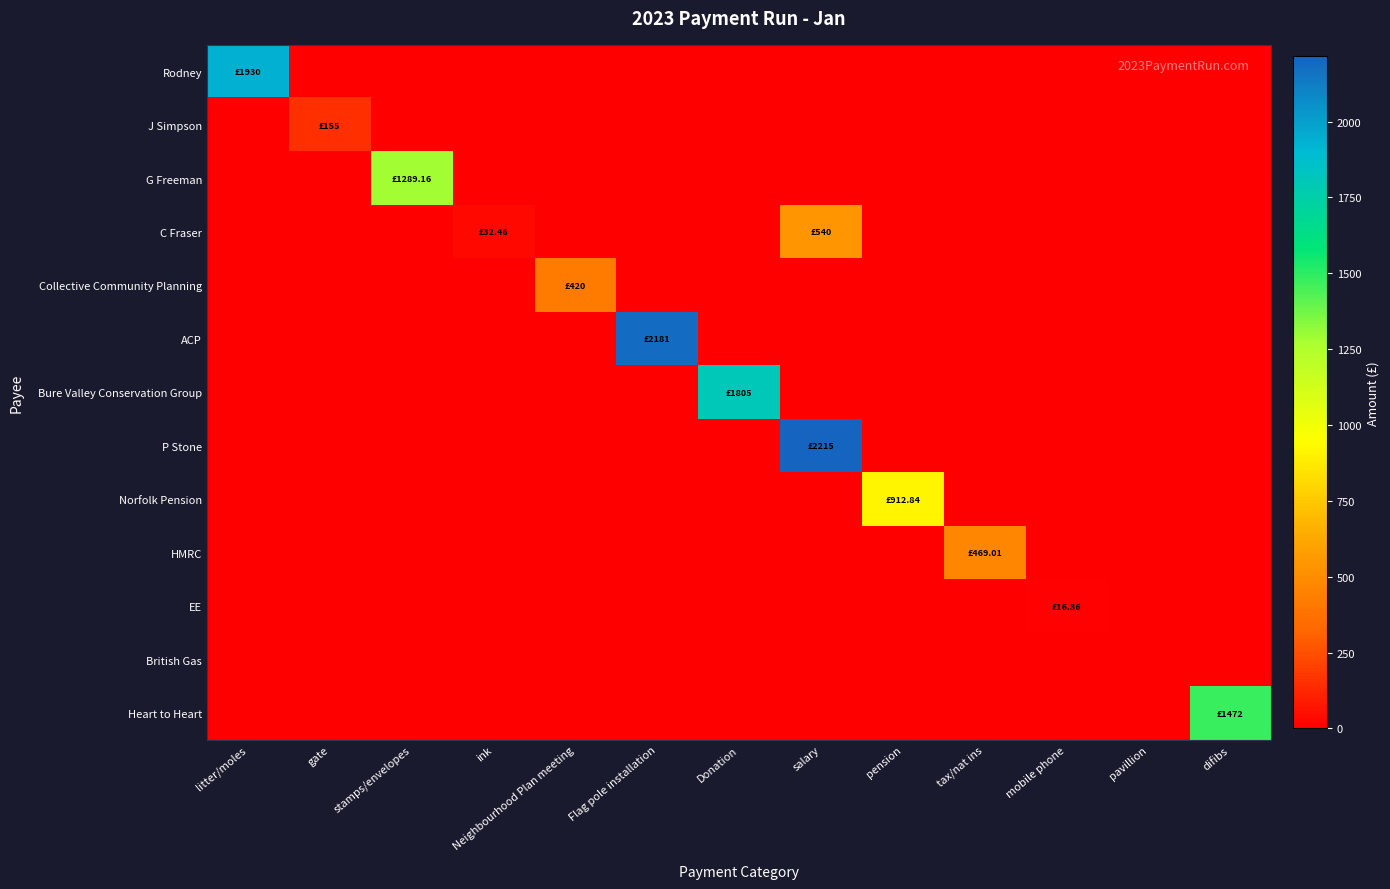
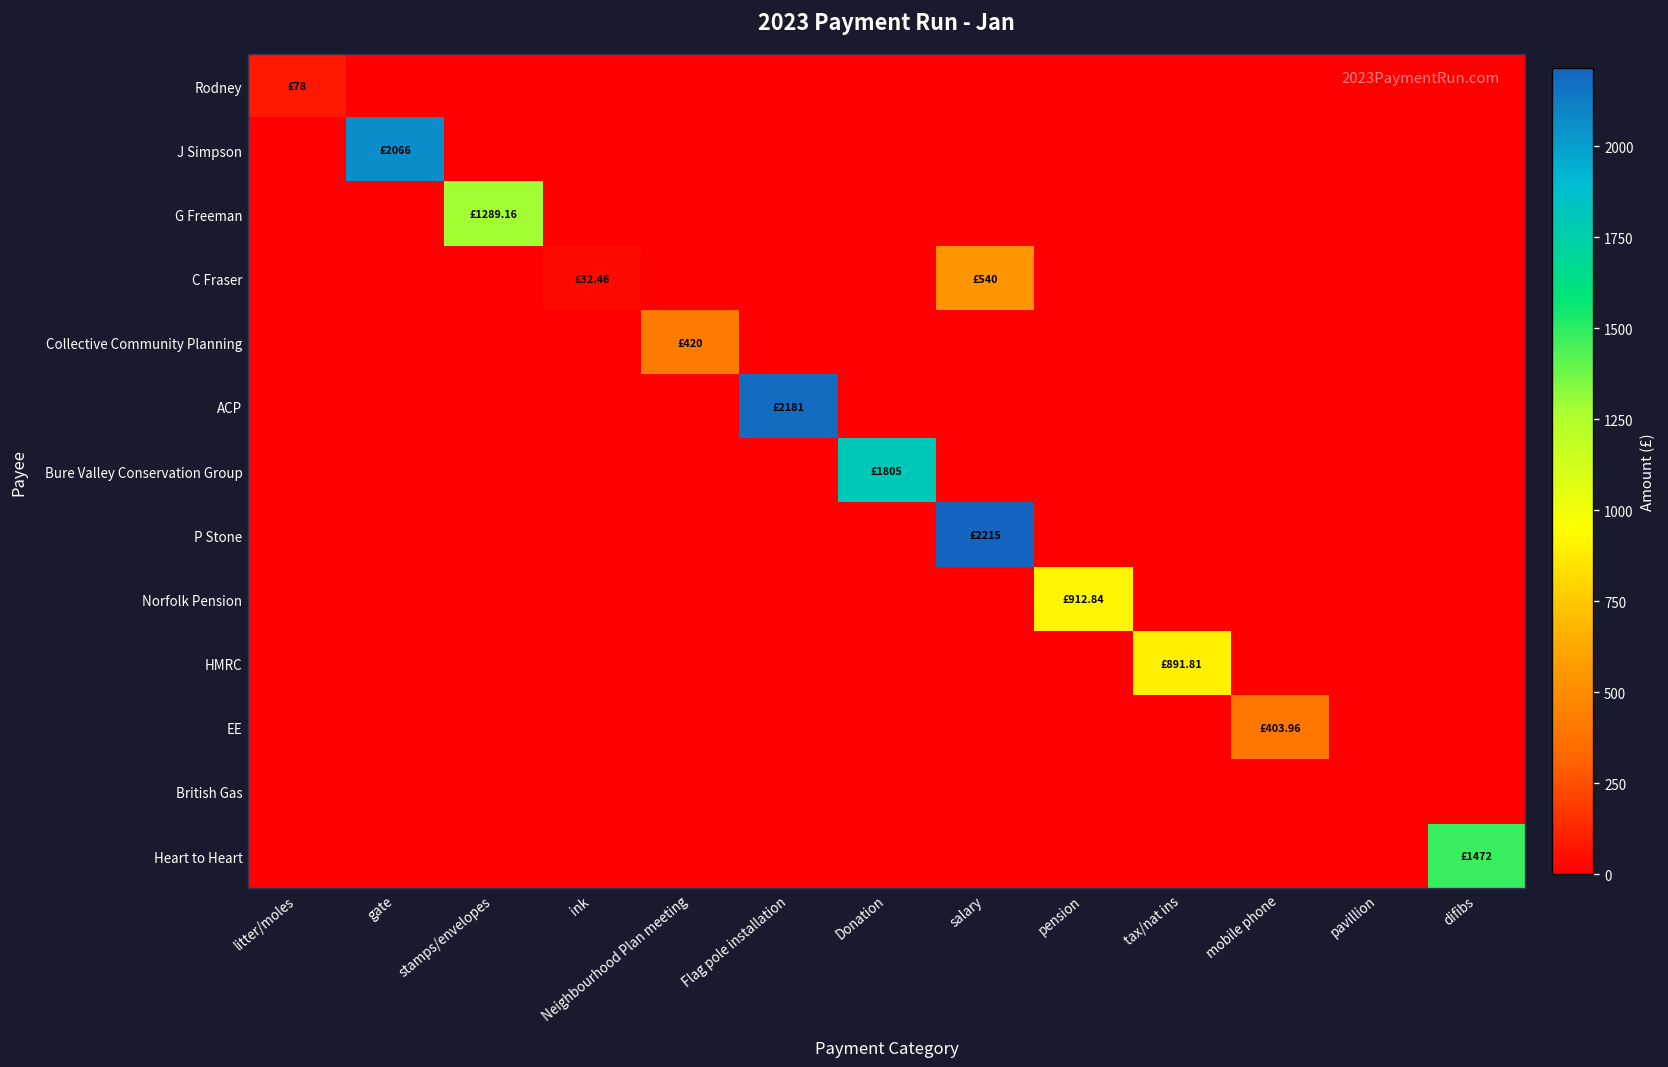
Rodney, litter/moles: £1930 -> £78
J Simpson, gate: £155 -> £2066
HMRC, tax/nat ins: £469.01 -> £891.81
EE, mobile phone: £16.36 -> £403.96
